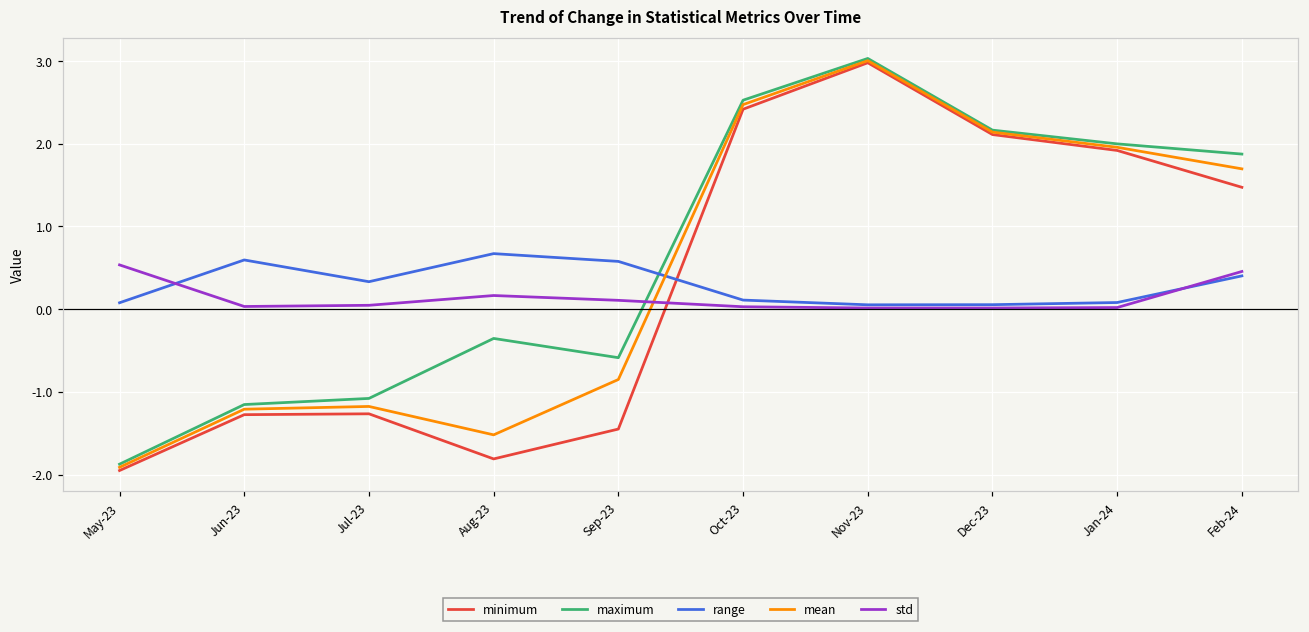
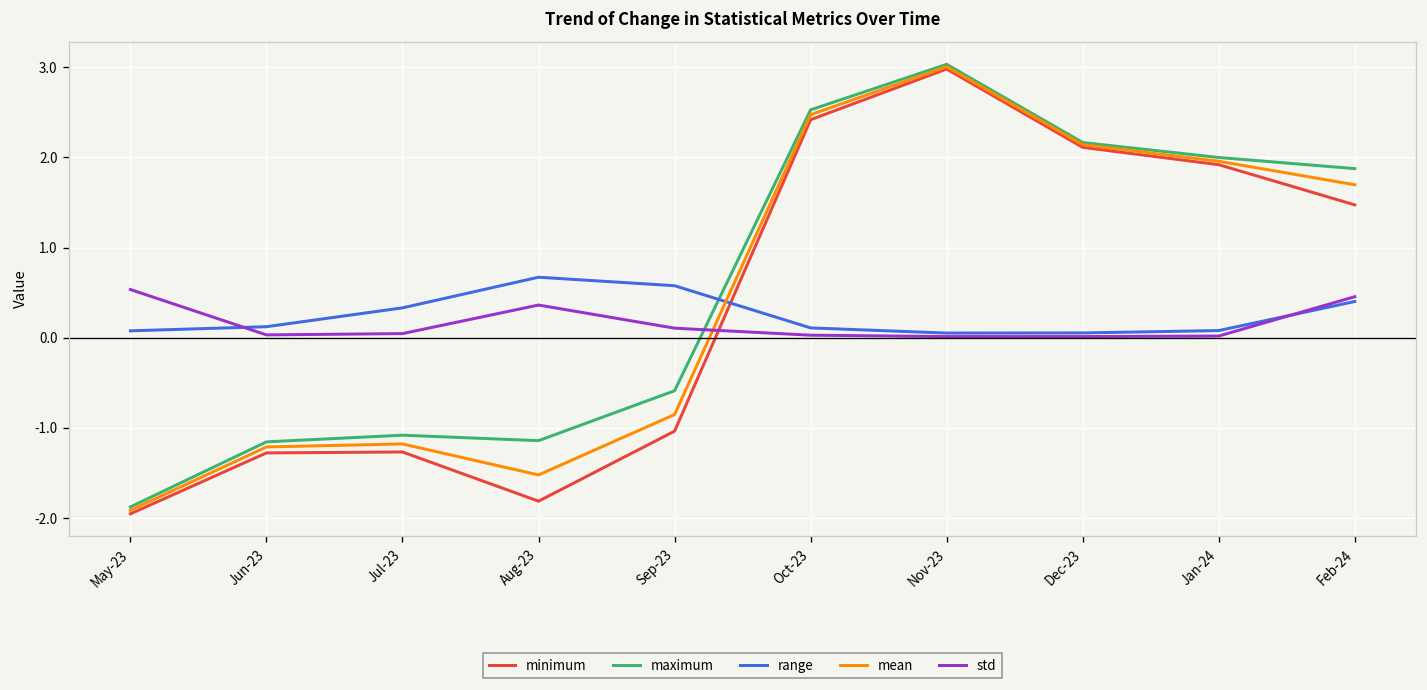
range, Jun-23: 0.6 -> 0.1
maximum, Aug-23: -0.4 -> -1.1
std, Aug-23: 0.2 -> 0.4
minimum, Sep-23: -1.5 -> -1.0
